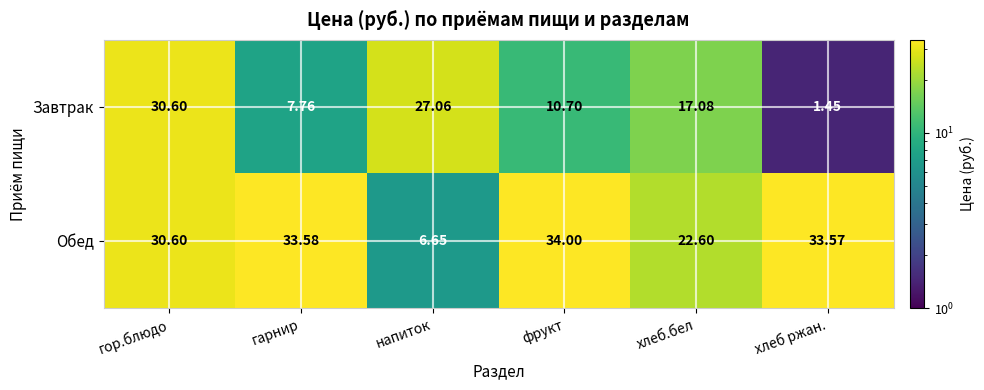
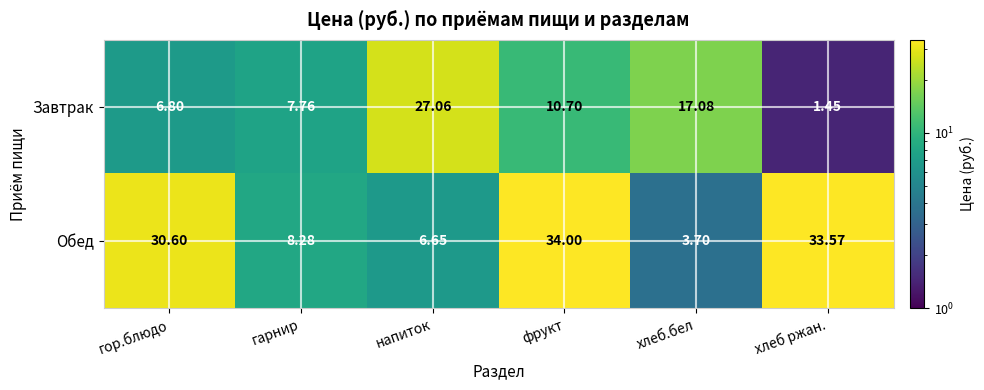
Завтрак, гор.блюдо: 30.60 -> 6.80
Обед, гарнир: 33.58 -> 8.28
Обед, хлеб.бел: 22.60 -> 3.70
